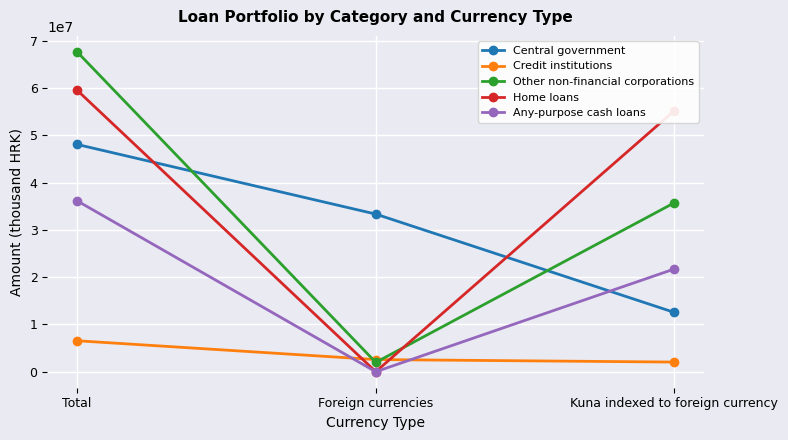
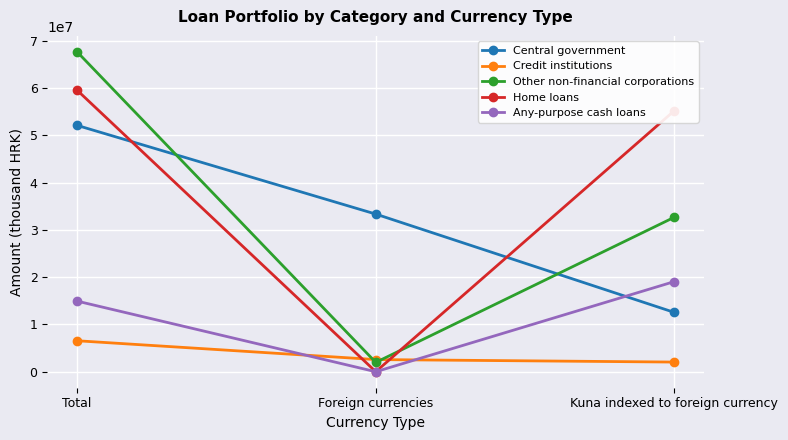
Central government, Total: 48000000 -> 52000000
Any-purpose cash loans, Total: 36000000 -> 15000000
Other non-financial corporations, Kuna indexed to foreign currency: 36000000 -> 33000000
Any-purpose cash loans, Kuna indexed to foreign currency: 22000000 -> 19000000
